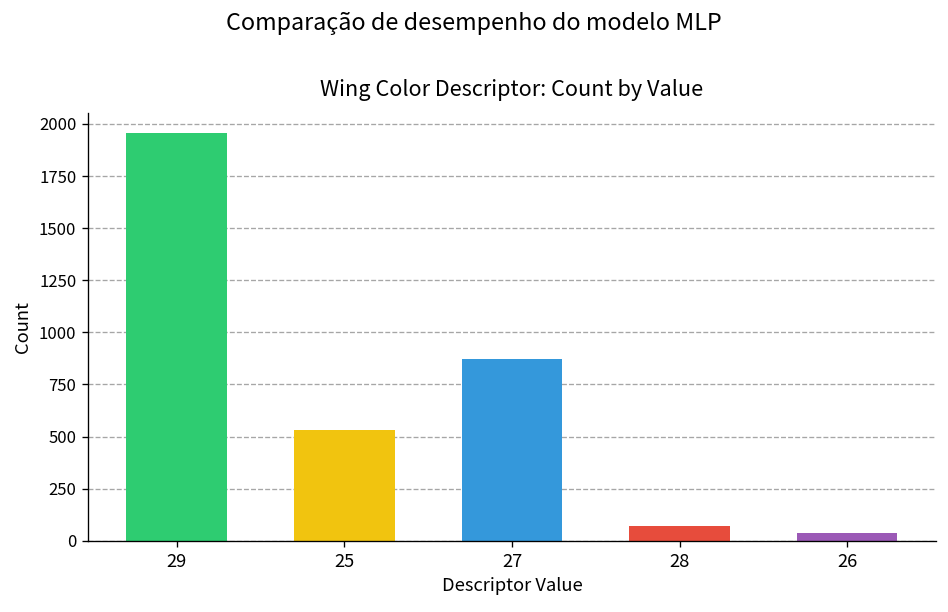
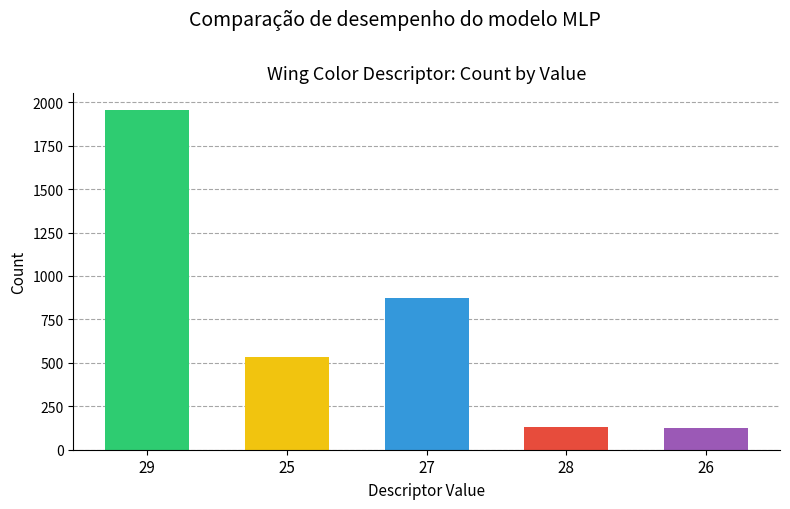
28: 70 -> 130
26: 40 -> 130
